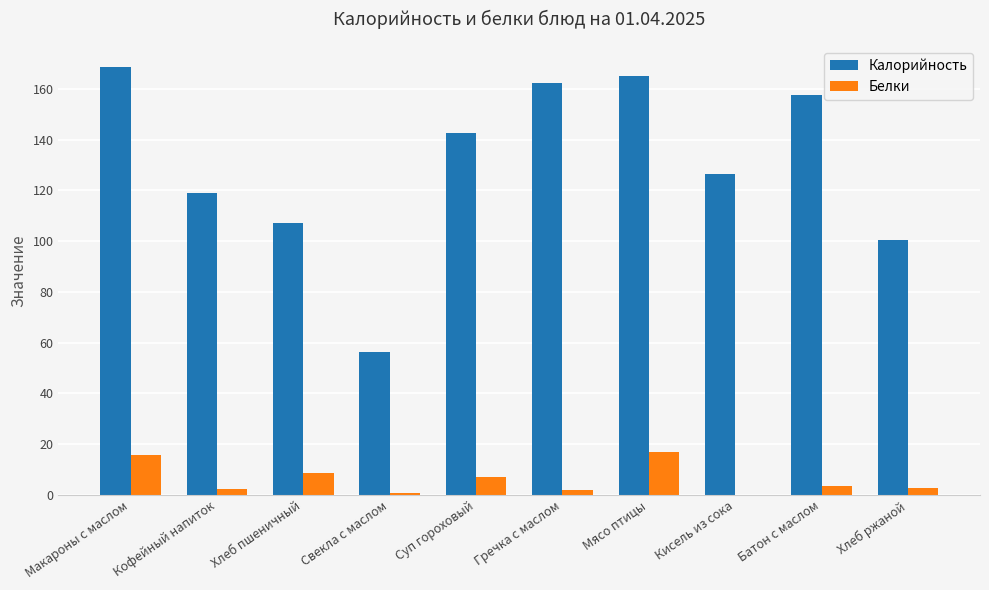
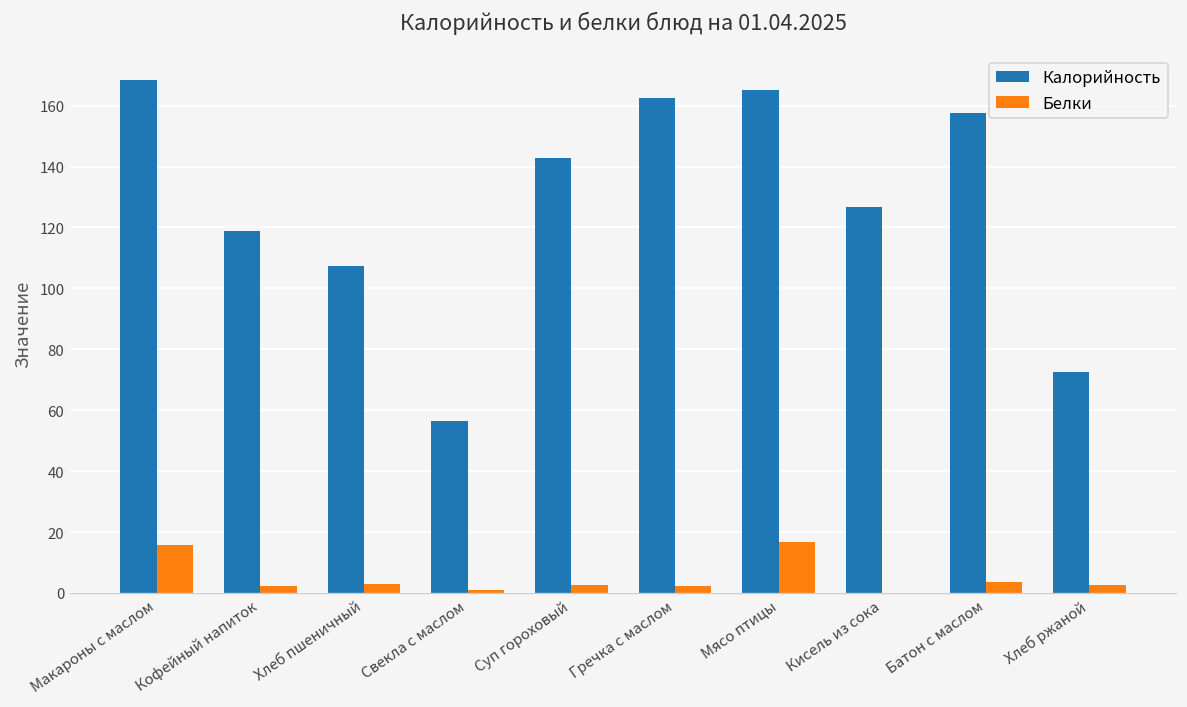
Белки, Хлеб пшеничный: 9 -> 3
Белки, Суп гороховый: 7 -> 3
Калорийность, Хлеб ржаной: 100 -> 72
